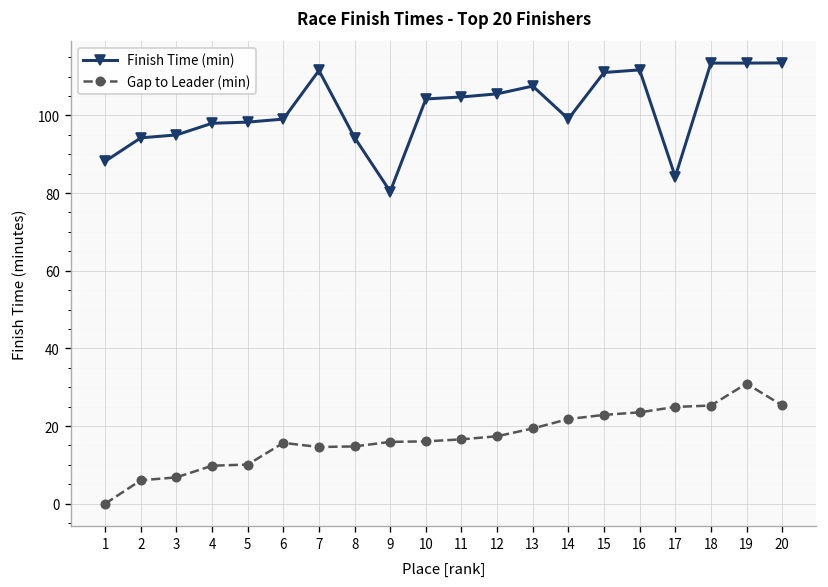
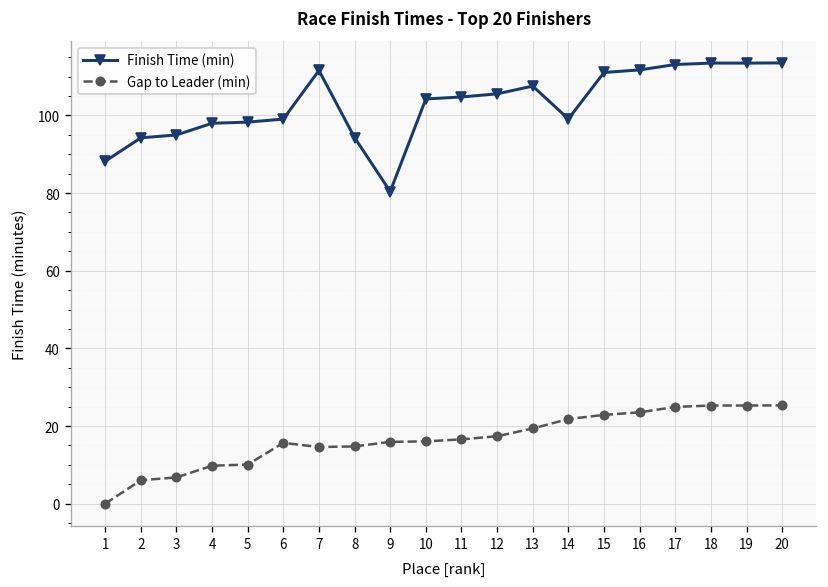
Finish Time (min), 17: 84 -> 113
Gap to Leader (min), 19: 31 -> 25
